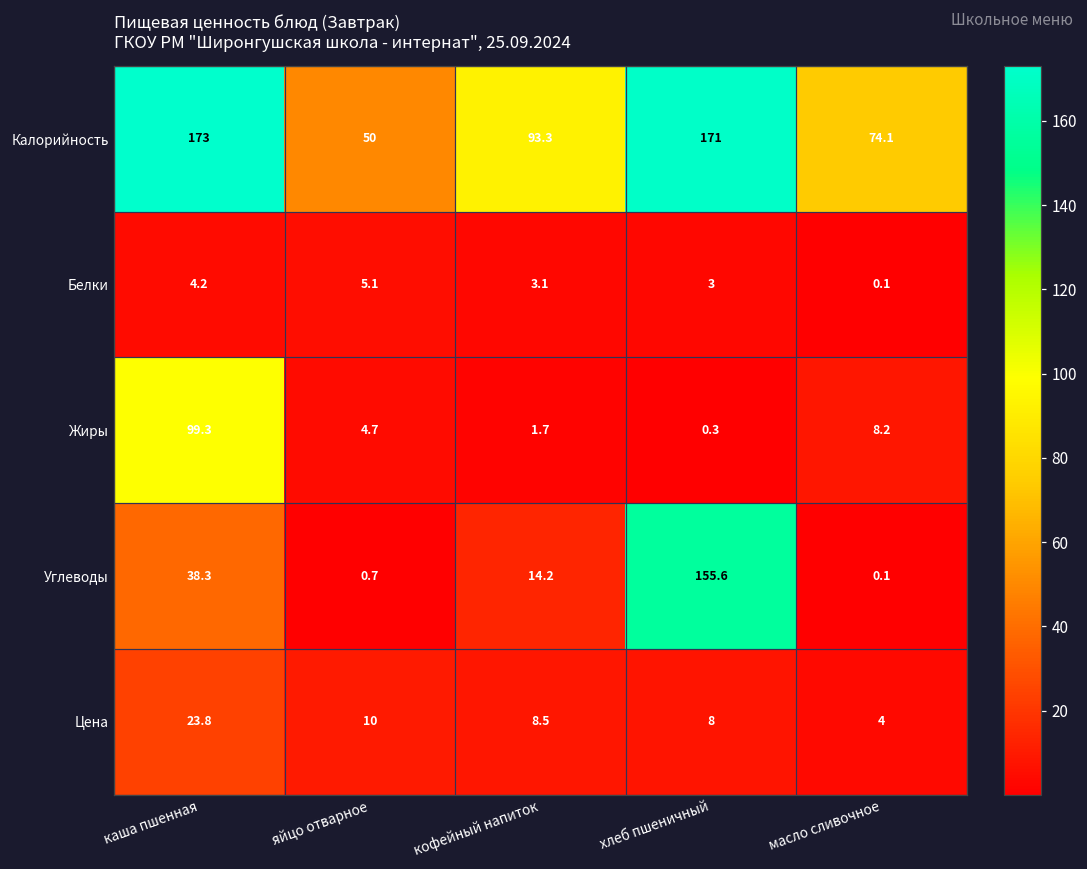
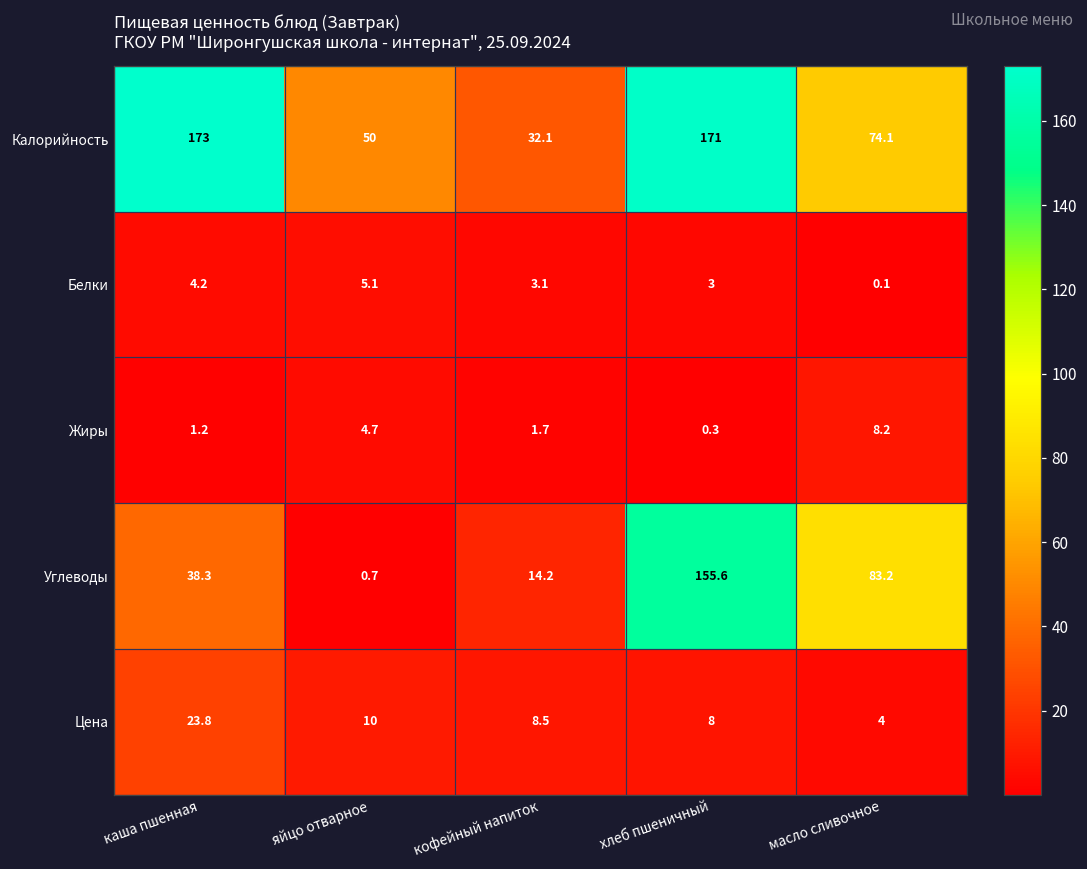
Калорийность, кофейный напиток: 93.3 -> 32.1
Жиры, каша пшенная: 99.3 -> 1.2
Углеводы, масло сливочное: 0.1 -> 83.2
